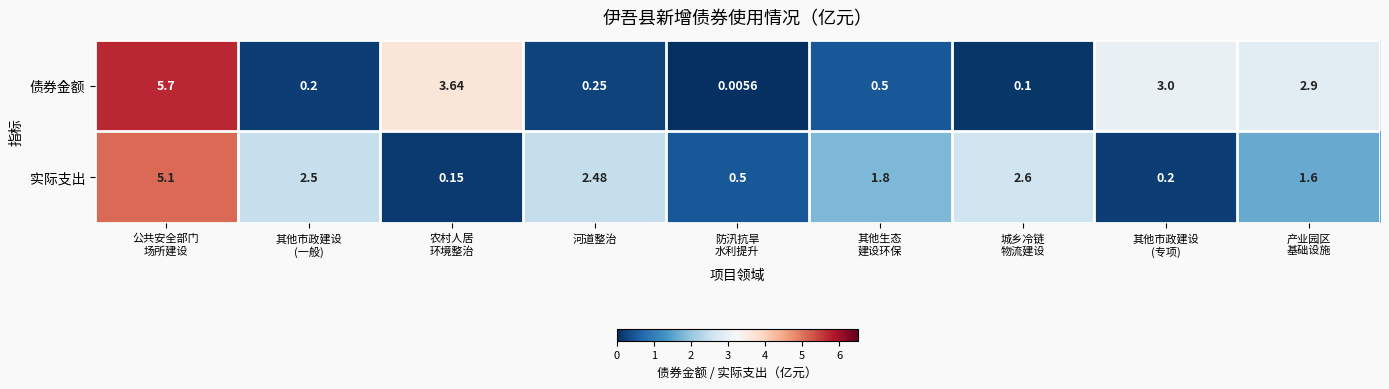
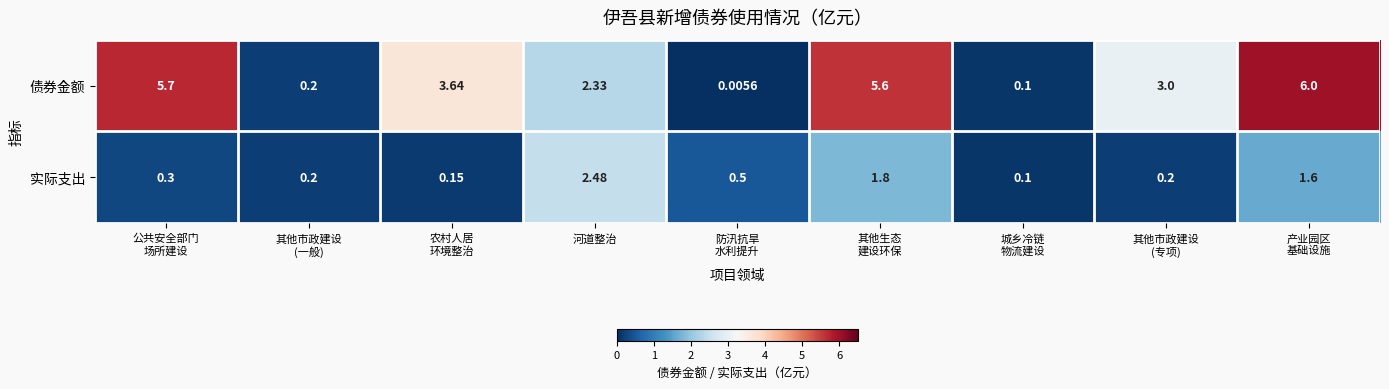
债券金额, 河道整治: 0.25 -> 2.33
债券金额, 其他生态 建设环保: 0.5 -> 5.6
债券金额, 产业园区 基础设施: 2.9 -> 6.0
实际支出, 公共安全部门 场所建设: 5.1 -> 0.3
实际支出, 其他市政建设 (一般): 2.5 -> 0.2
实际支出, 城乡冷链 物流建设: 2.6 -> 0.1
